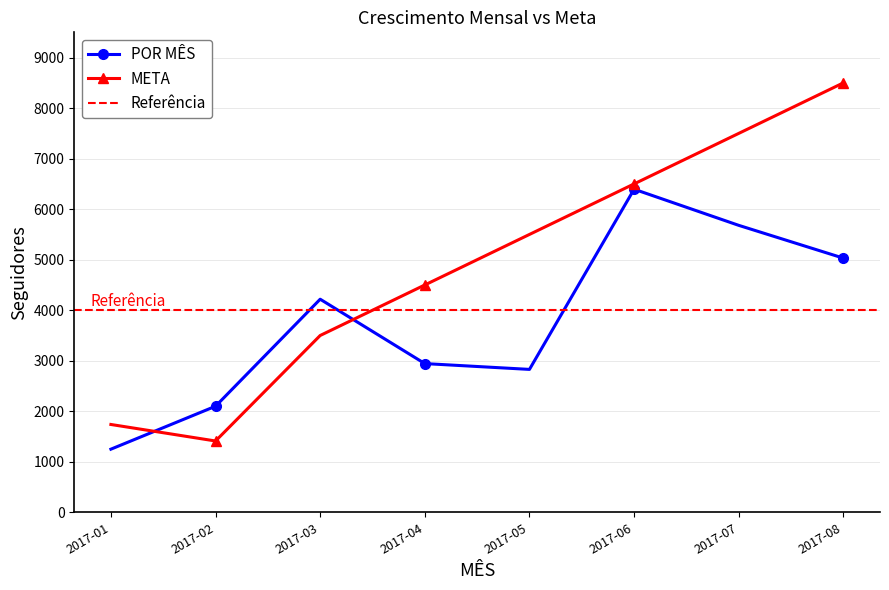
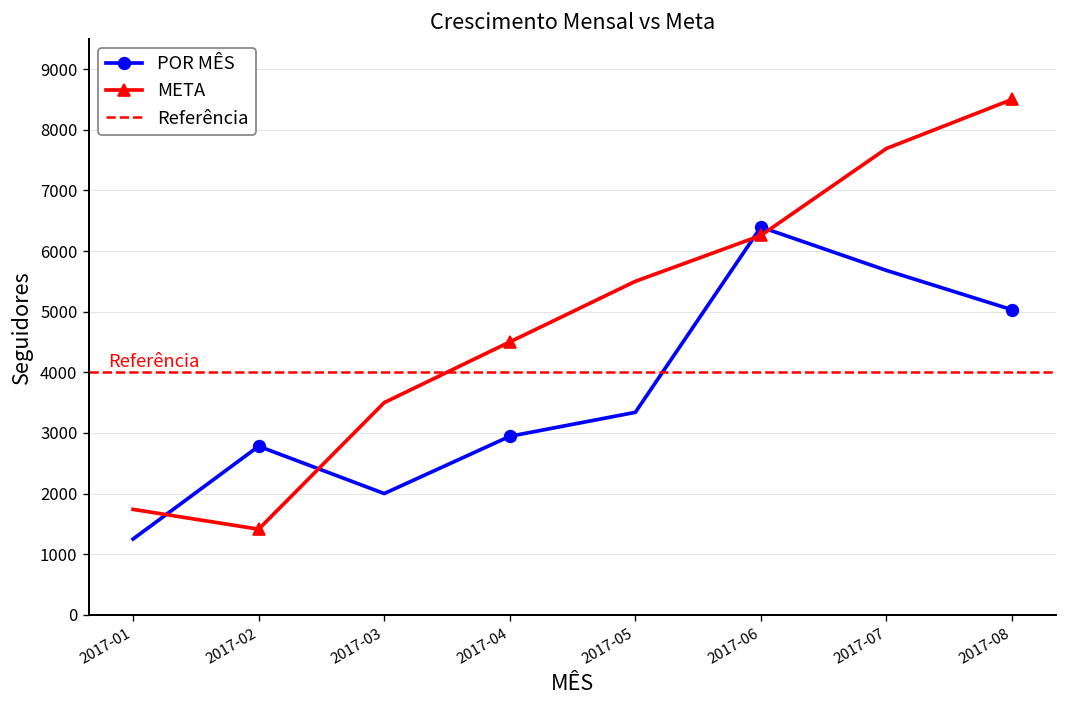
POR MÊS, 2017-02: 2100 -> 2800
POR MÊS, 2017-03: 4200 -> 2000
POR MÊS, 2017-05: 2800 -> 3300
META, 2017-06: 6500 -> 6300
META, 2017-07: 7500 -> 7700
